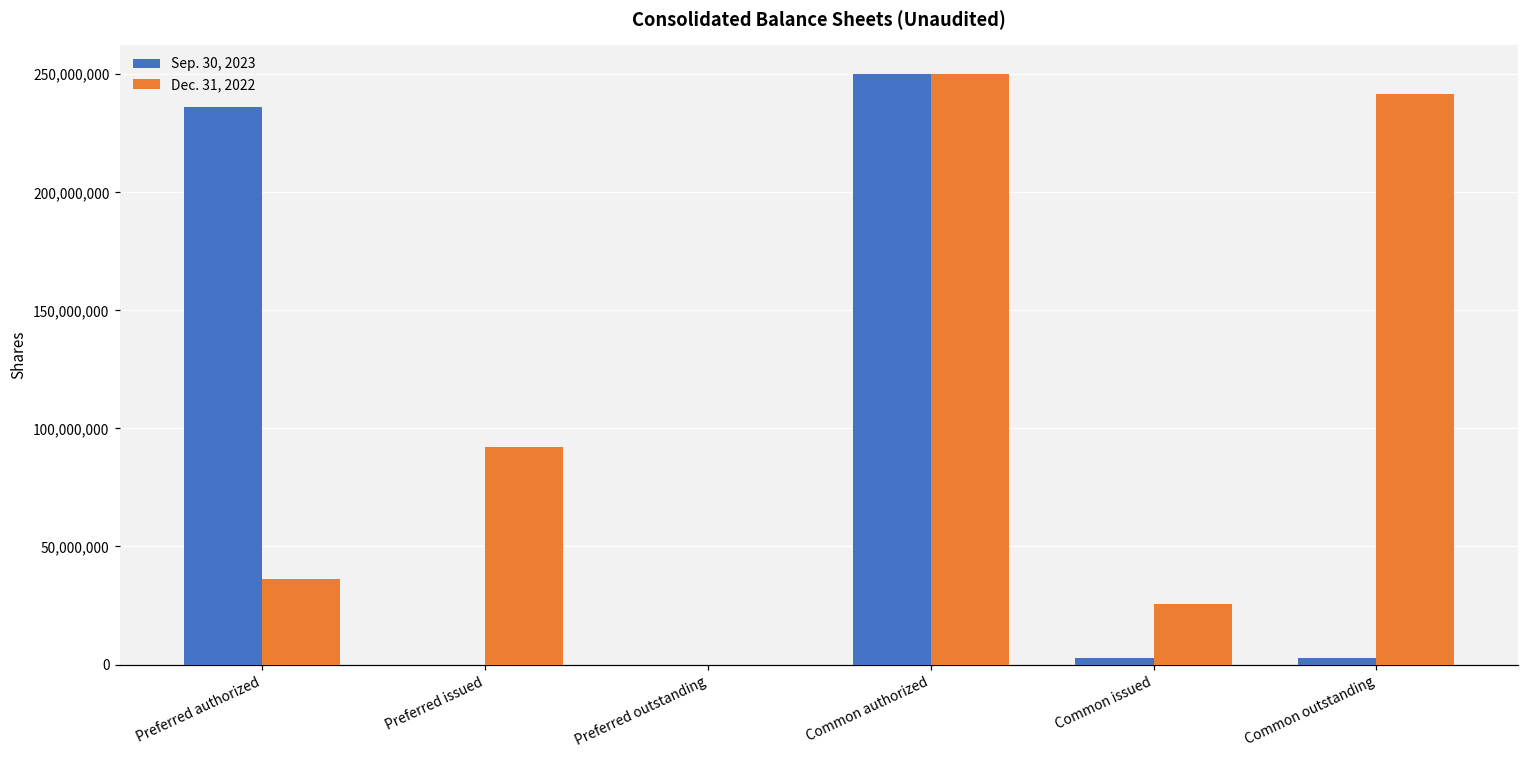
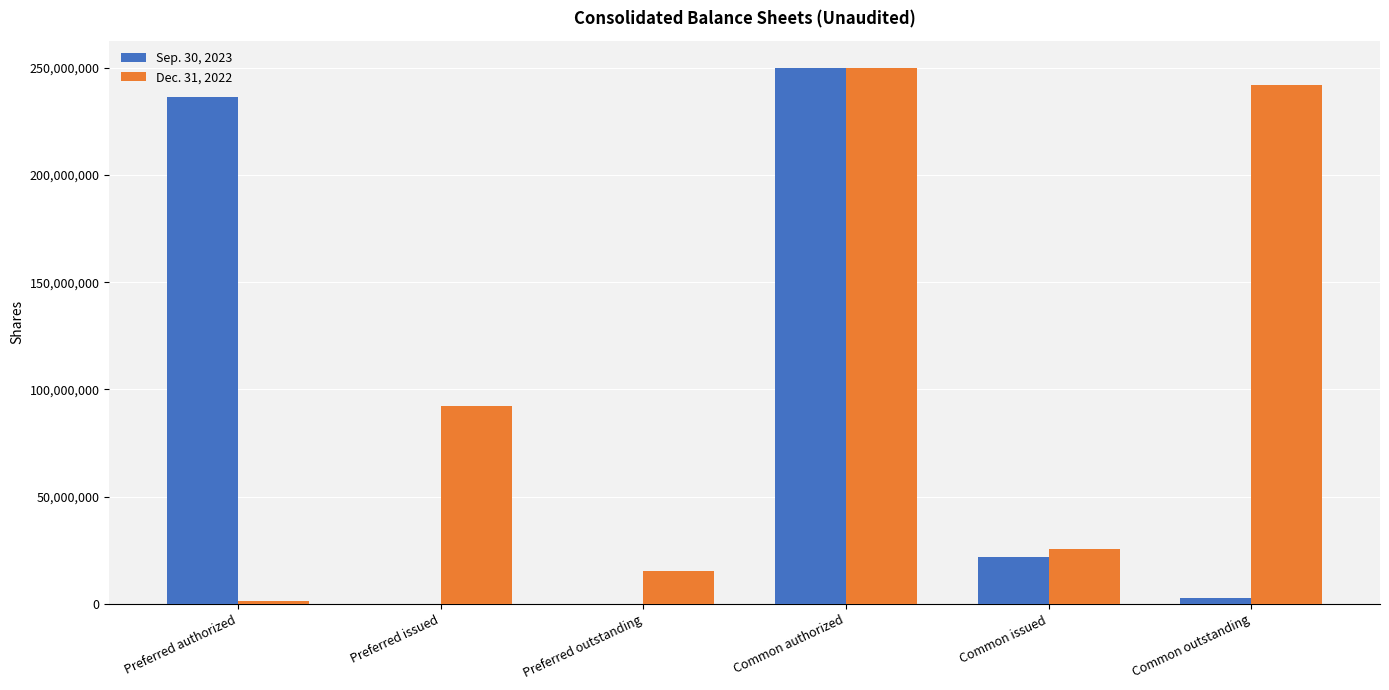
Dec. 31, 2022, Preferred authorized: 36,000,000 -> 2,000,000
Dec. 31, 2022, Preferred outstanding: 0 -> 15,000,000
Sep. 30, 2023, Common issued: 3,000,000 -> 22,000,000
